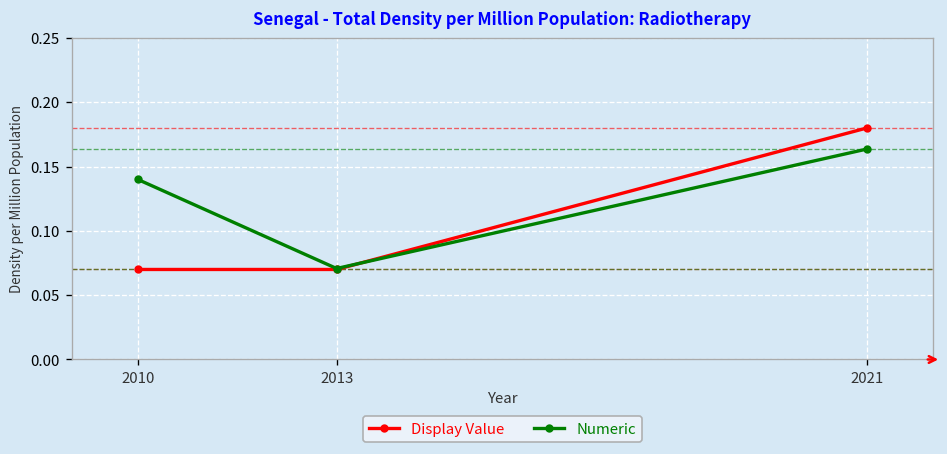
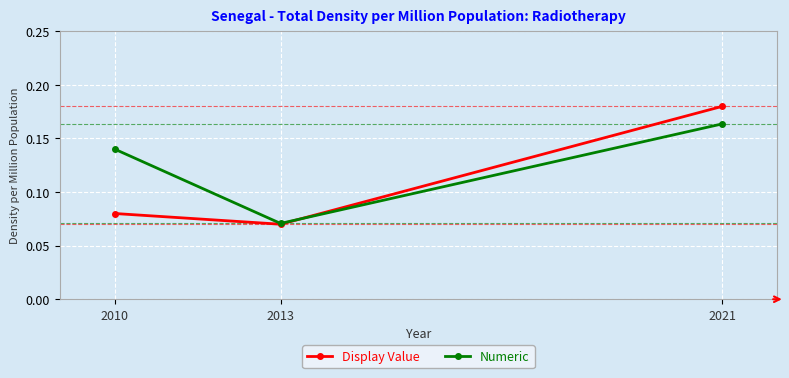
Display Value, 2010: 0.07 -> 0.08
